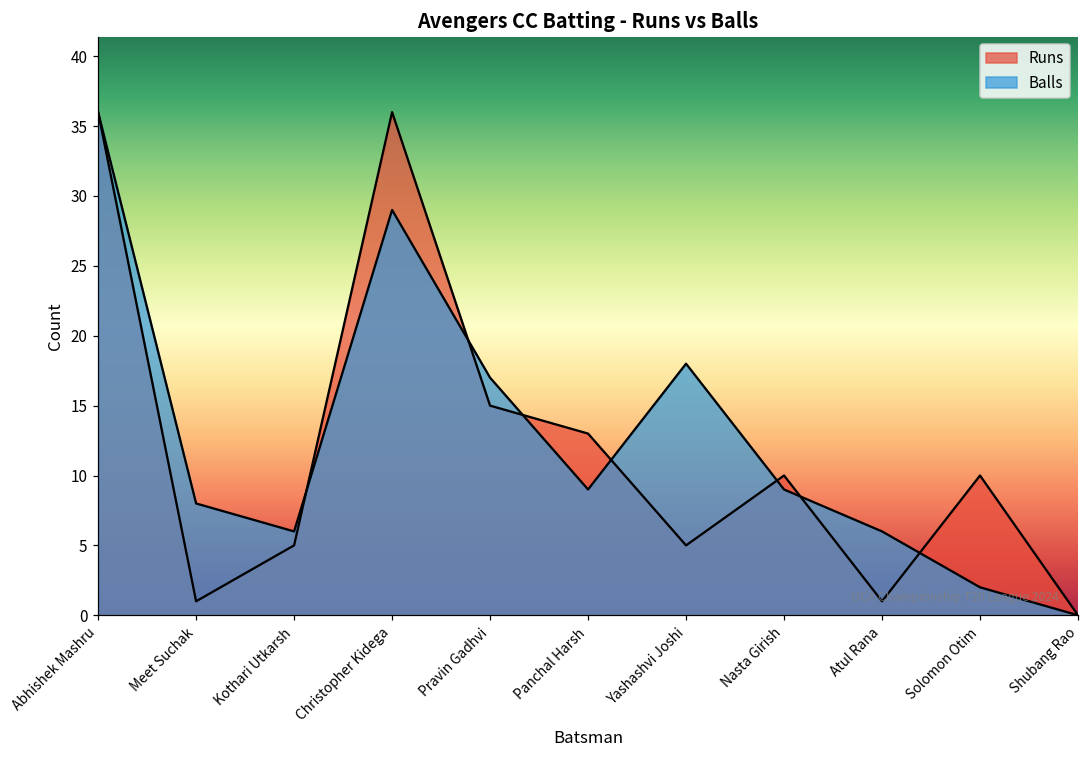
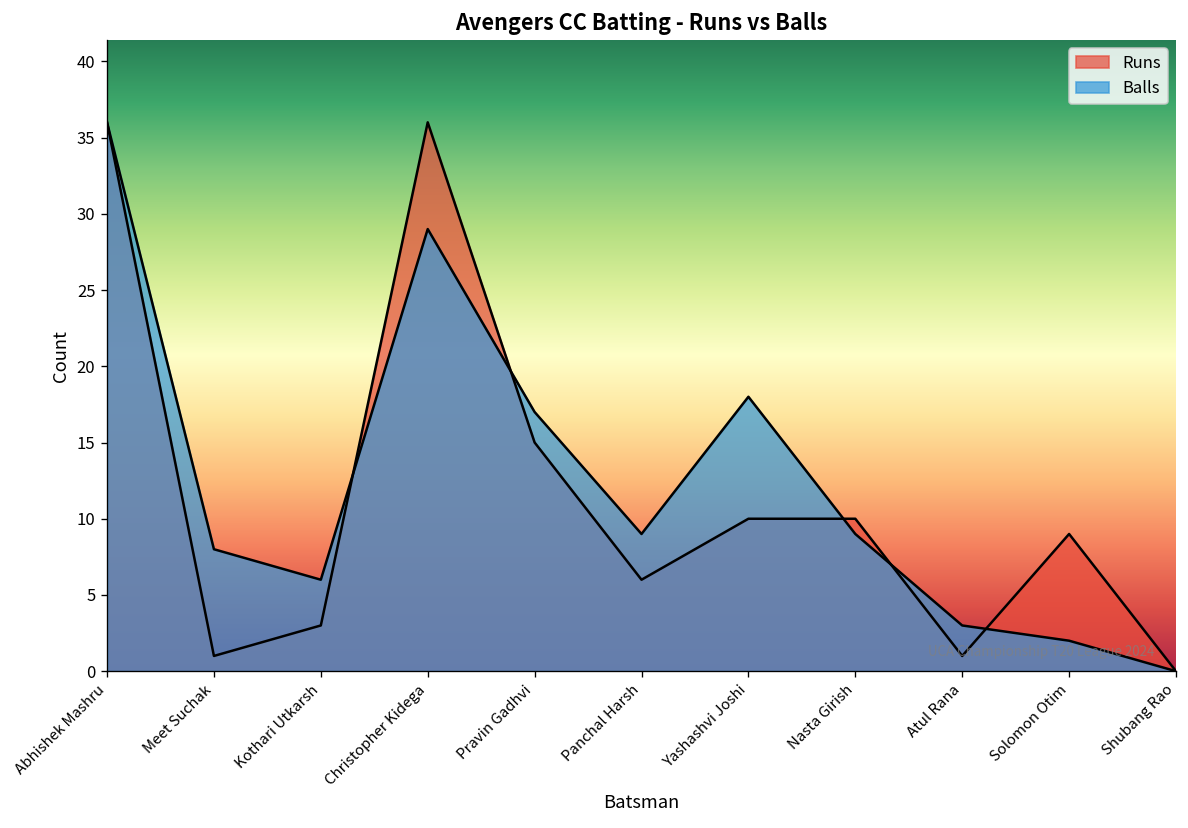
Runs, Kothari Utkarsh: 5 -> 3
Runs, Panchal Harsh: 13 -> 6
Runs, Yashashvi Joshi: 5 -> 10
Balls, Atul Rana: 6 -> 3
Runs, Solomon Otim: 10 -> 9
